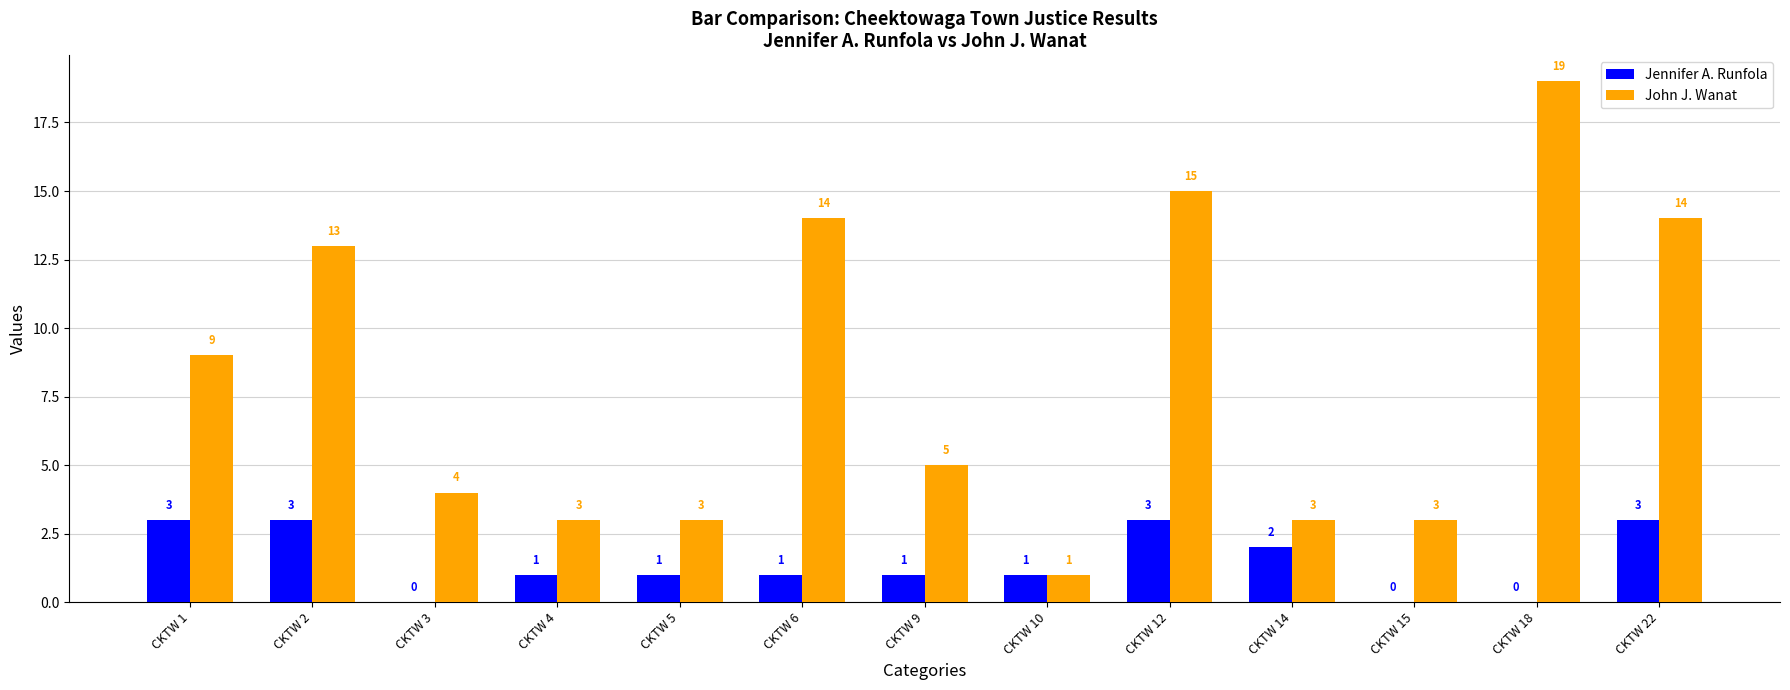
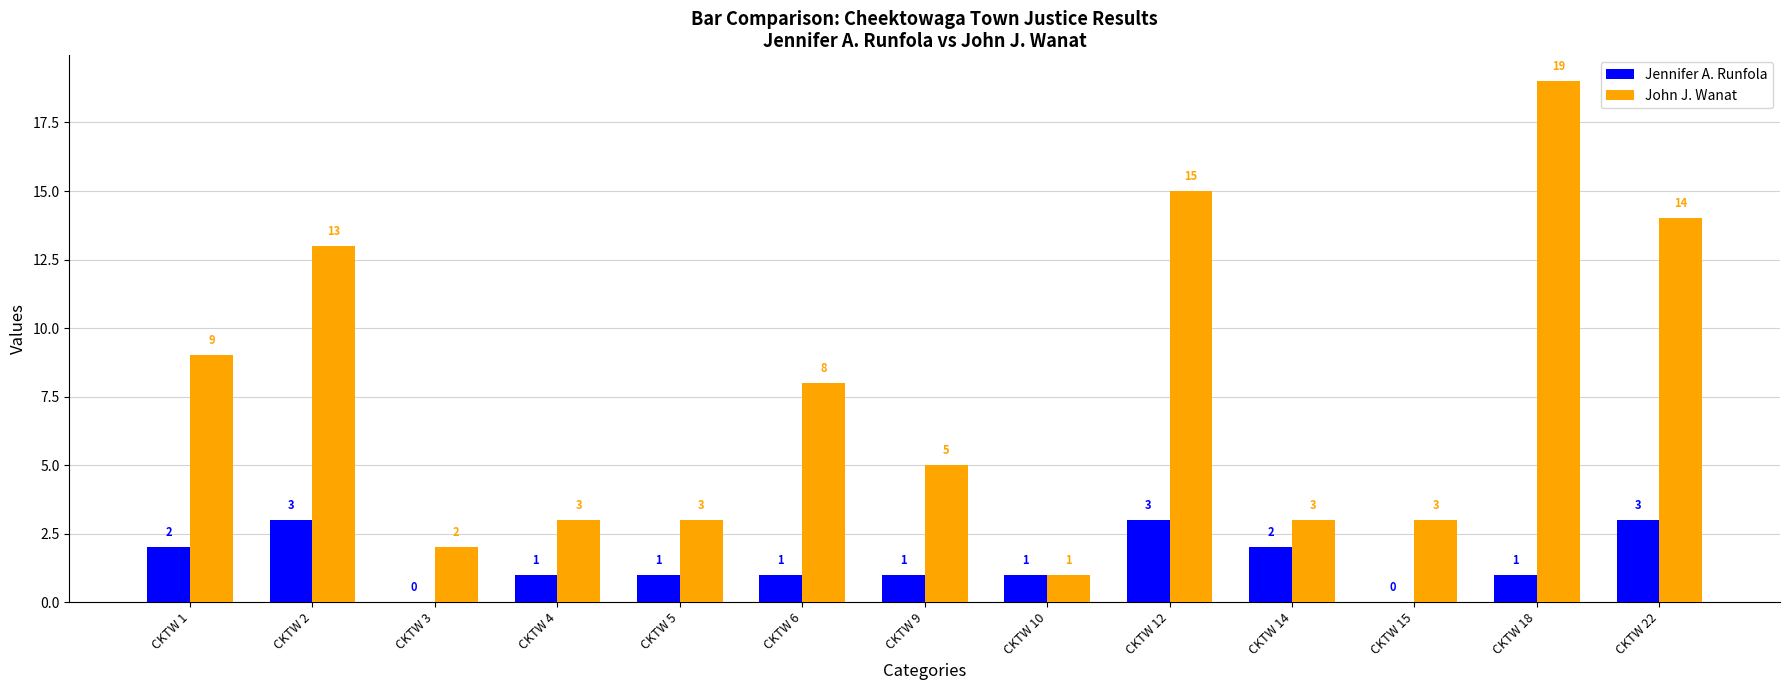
Jennifer A. Runfola, CKTW 1: 3 -> 2
John J. Wanat, CKTW 3: 4 -> 2
John J. Wanat, CKTW 6: 14 -> 8
Jennifer A. Runfola, CKTW 18: 0 -> 1
